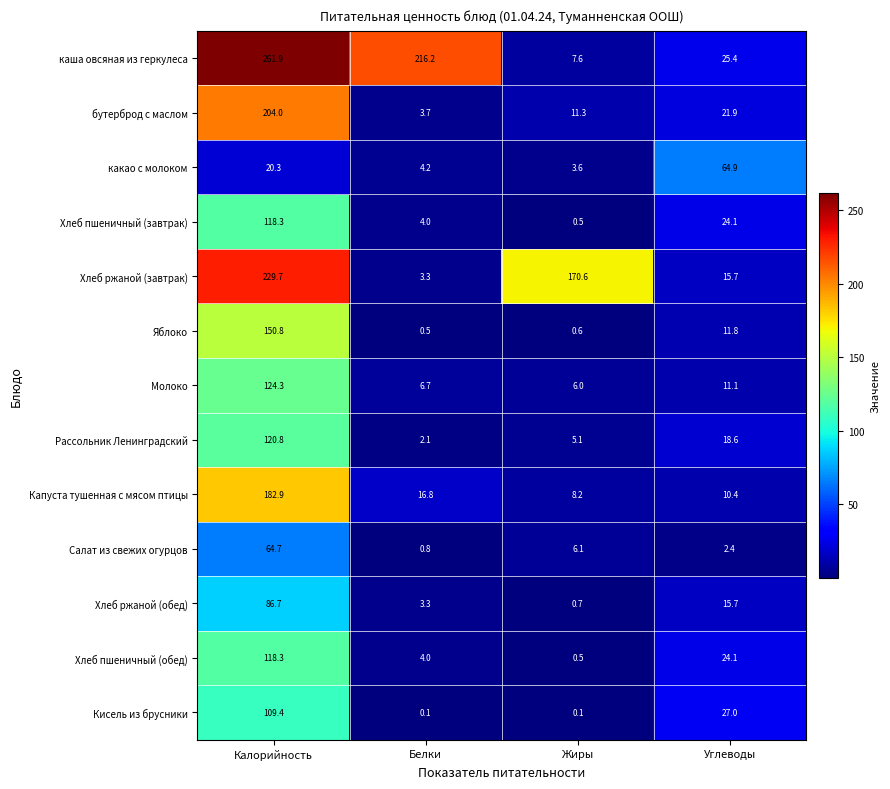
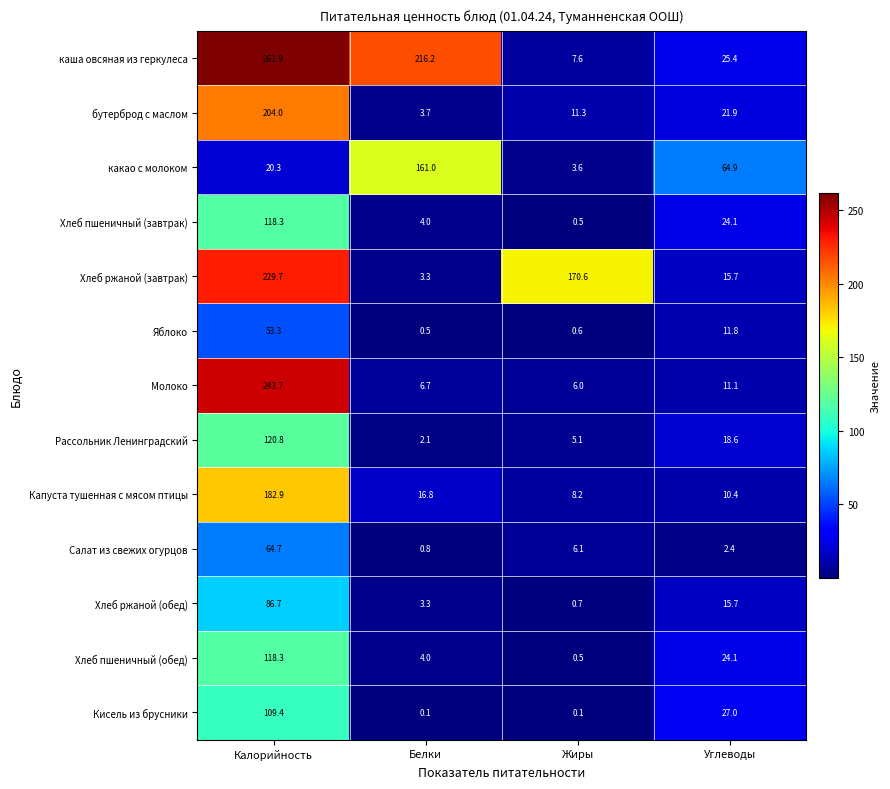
какао с молоком, Белки: 4.2 -> 161.0
Яблоко, Калорийность: 150.8 -> 53.3
Молоко, Калорийность: 124.3 -> 243.7
